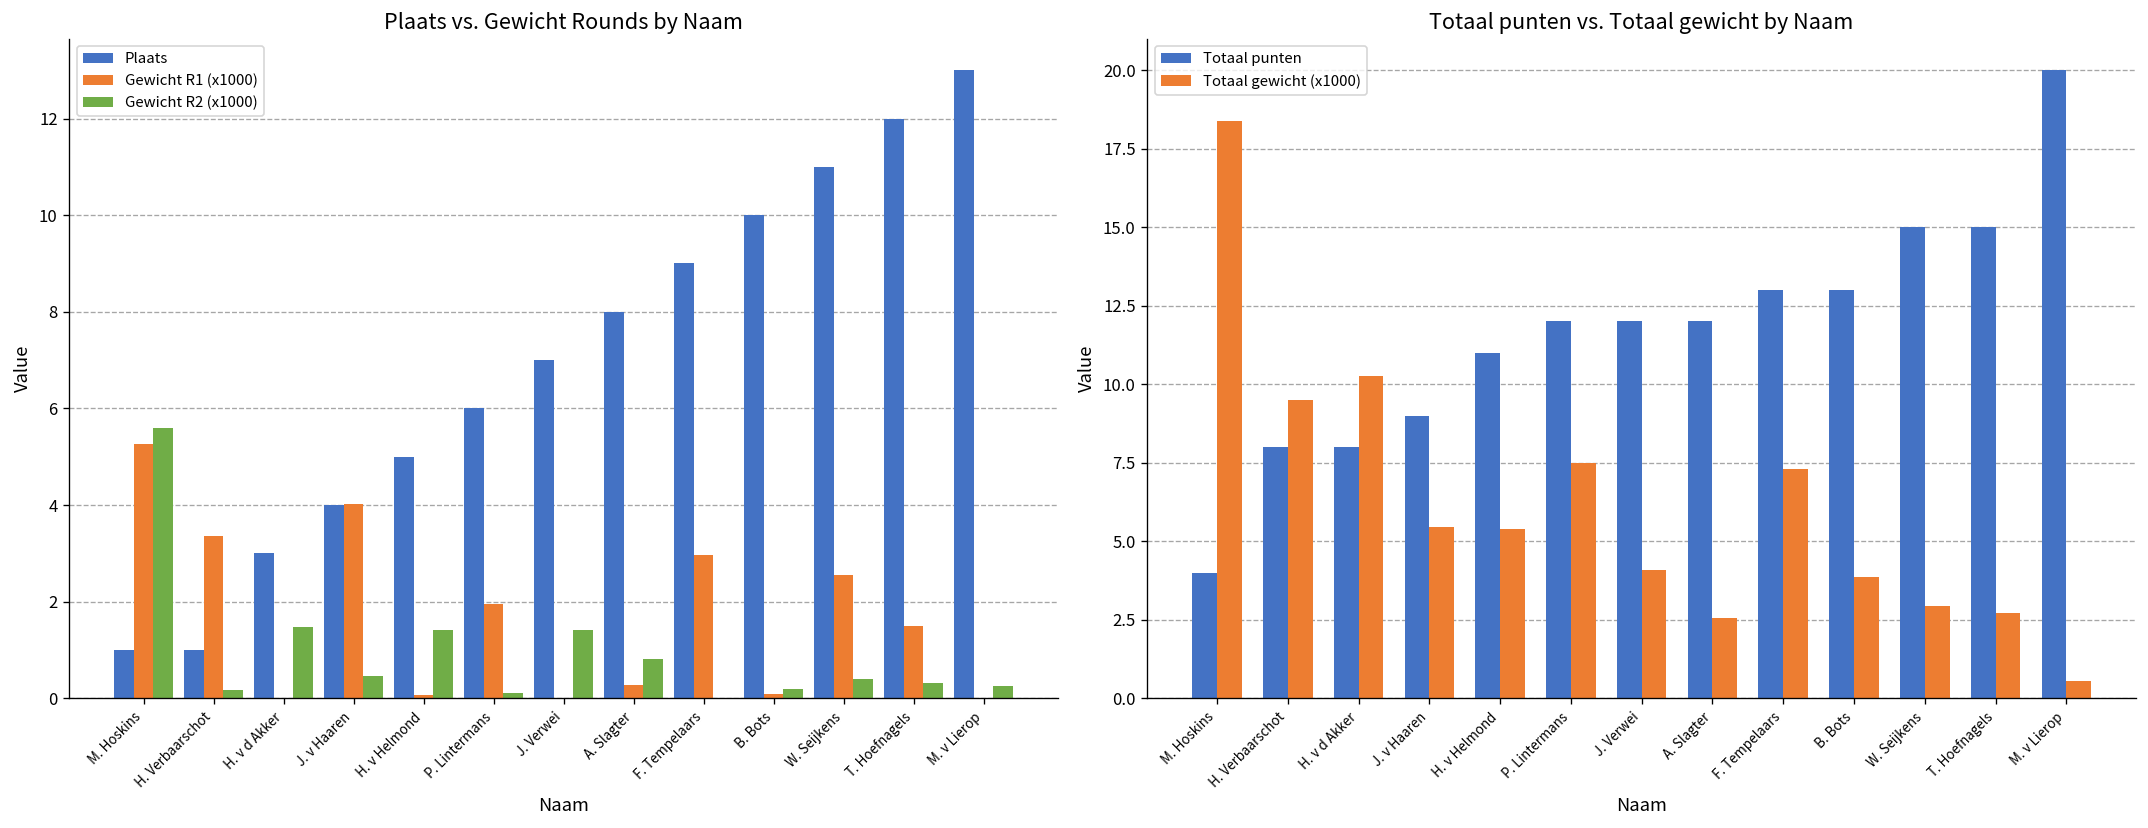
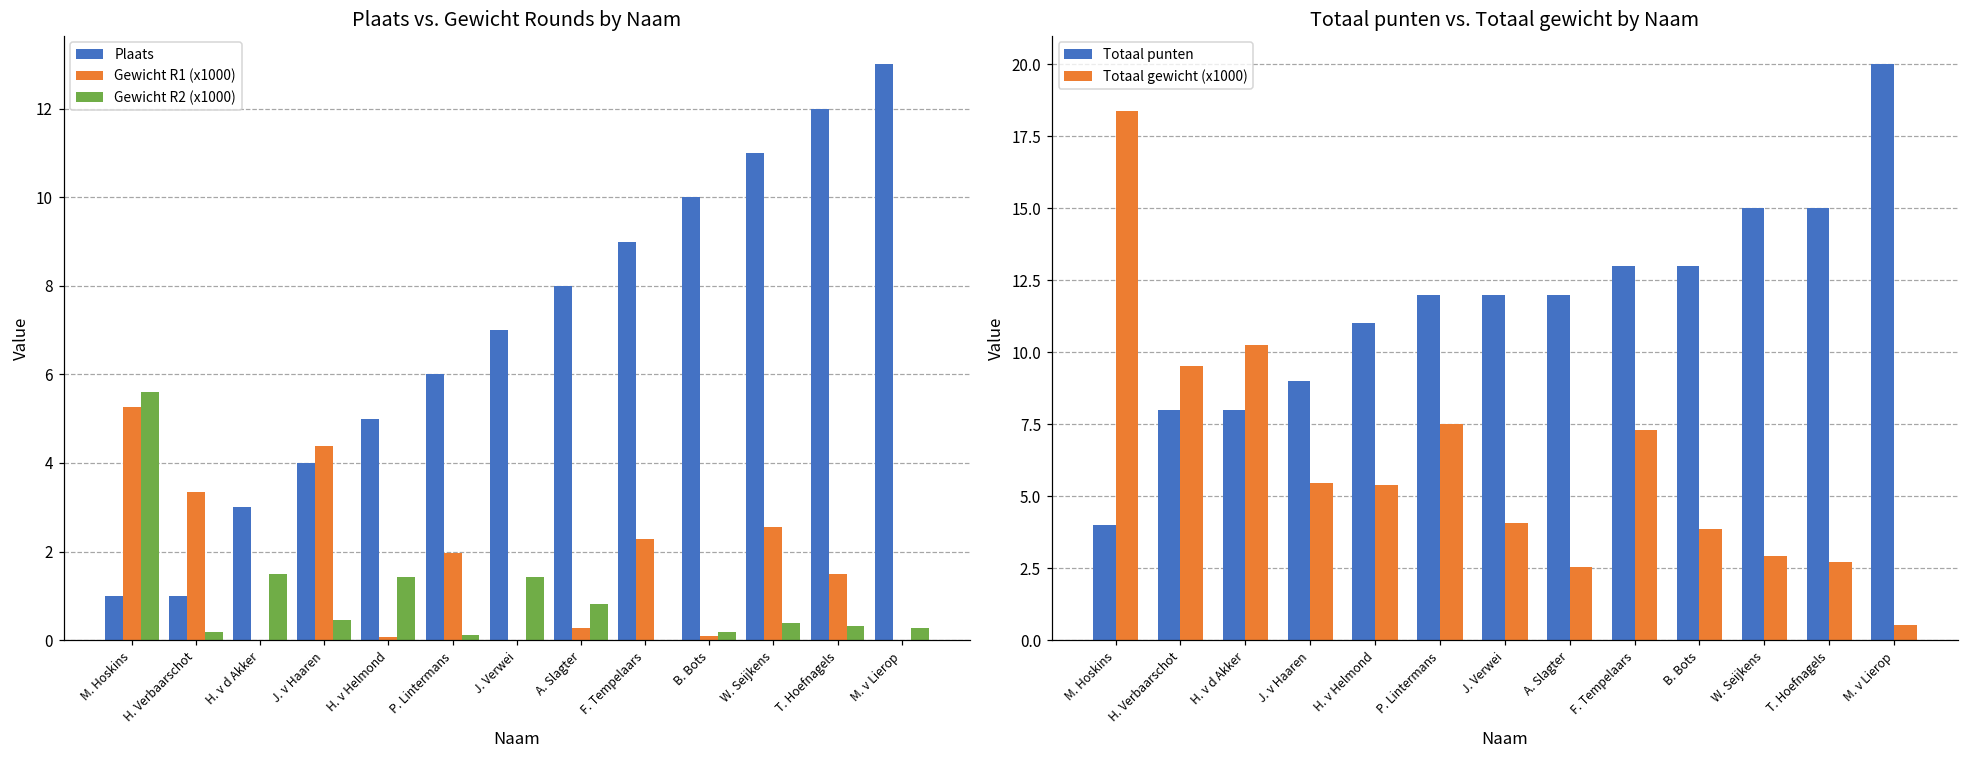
Plaats vs. Gewicht Rounds by Naam, Gewicht R1 (x1000), J. v Haaren: 4.0 -> 4.4
Plaats vs. Gewicht Rounds by Naam, Gewicht R1 (x1000), F. Tempelaars: 3.0 -> 2.3
